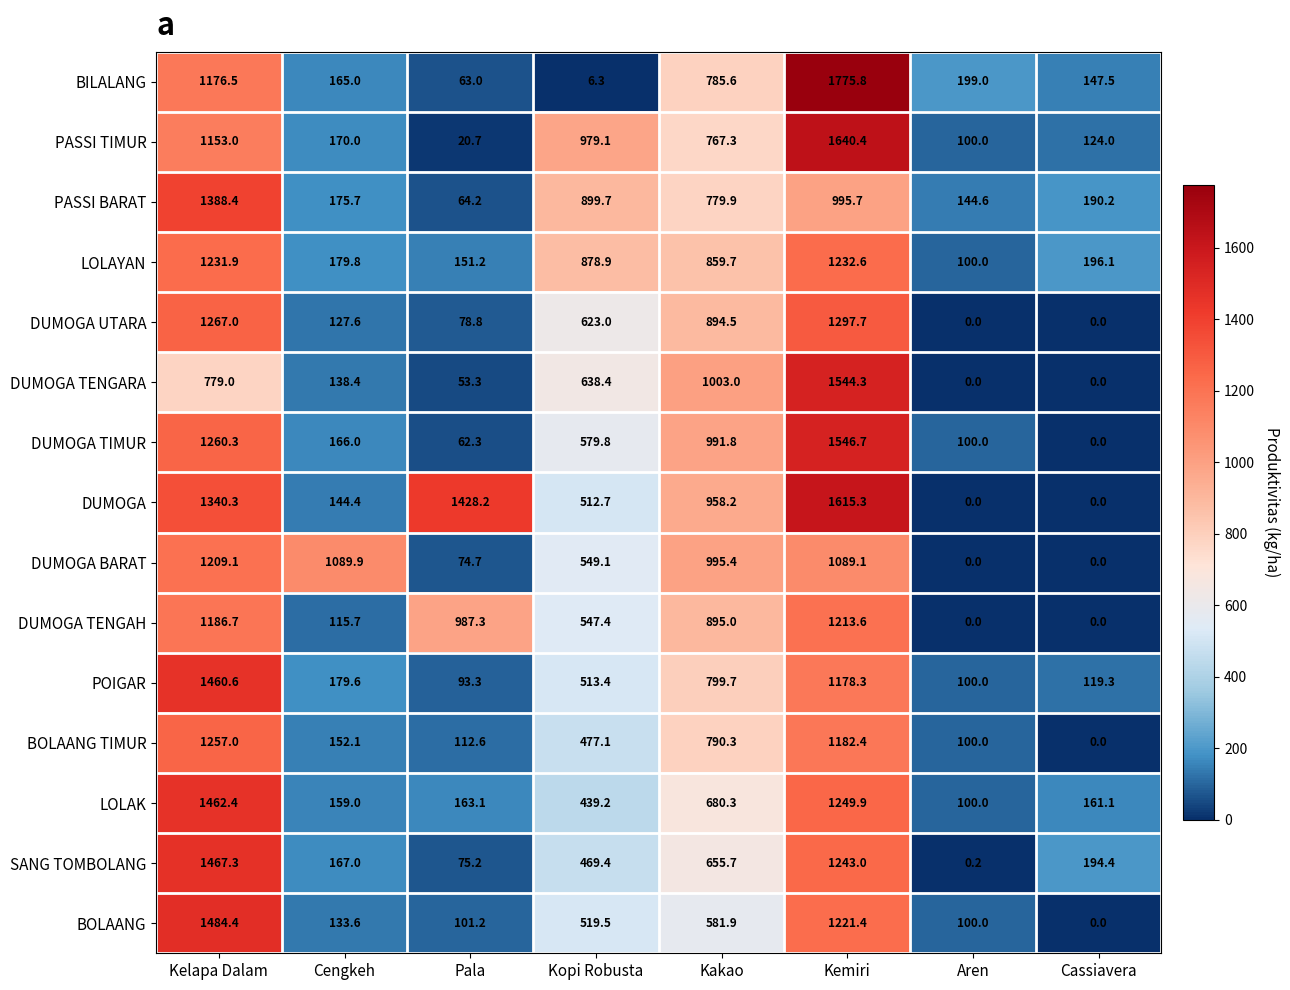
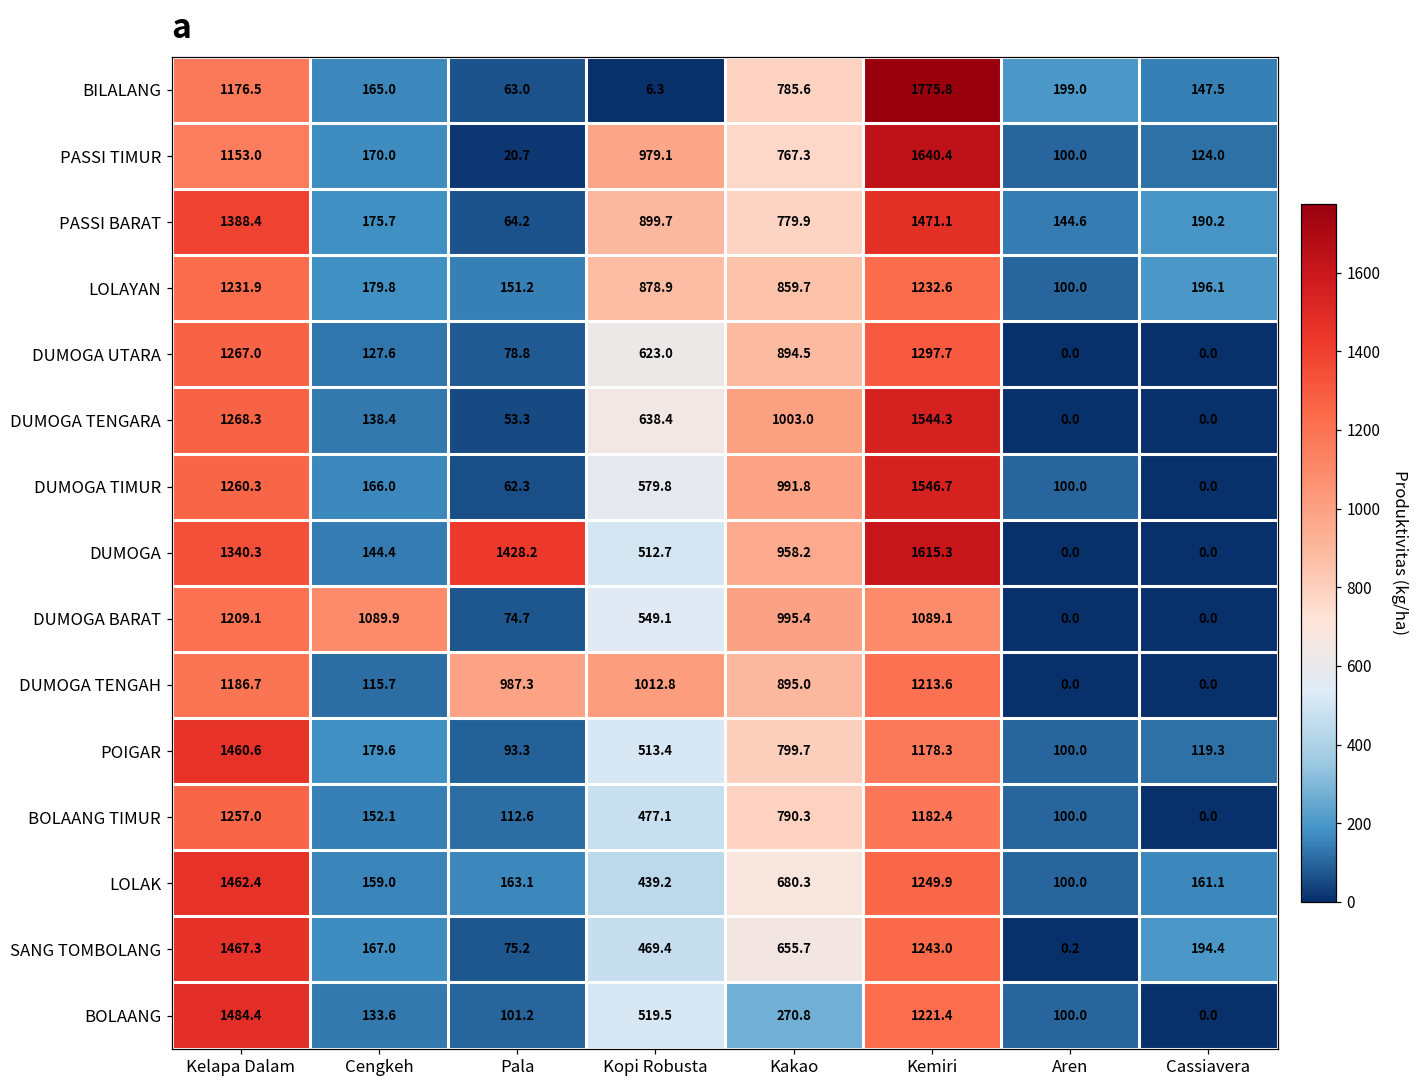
PASSI BARAT, Kemiri: 995.7 -> 1471.1
DUMOGA TENGARA, Kelapa Dalam: 779.0 -> 1268.3
DUMOGA TENGAH, Kopi Robusta: 547.4 -> 1012.8
BOLAANG, Kakao: 581.9 -> 270.8
